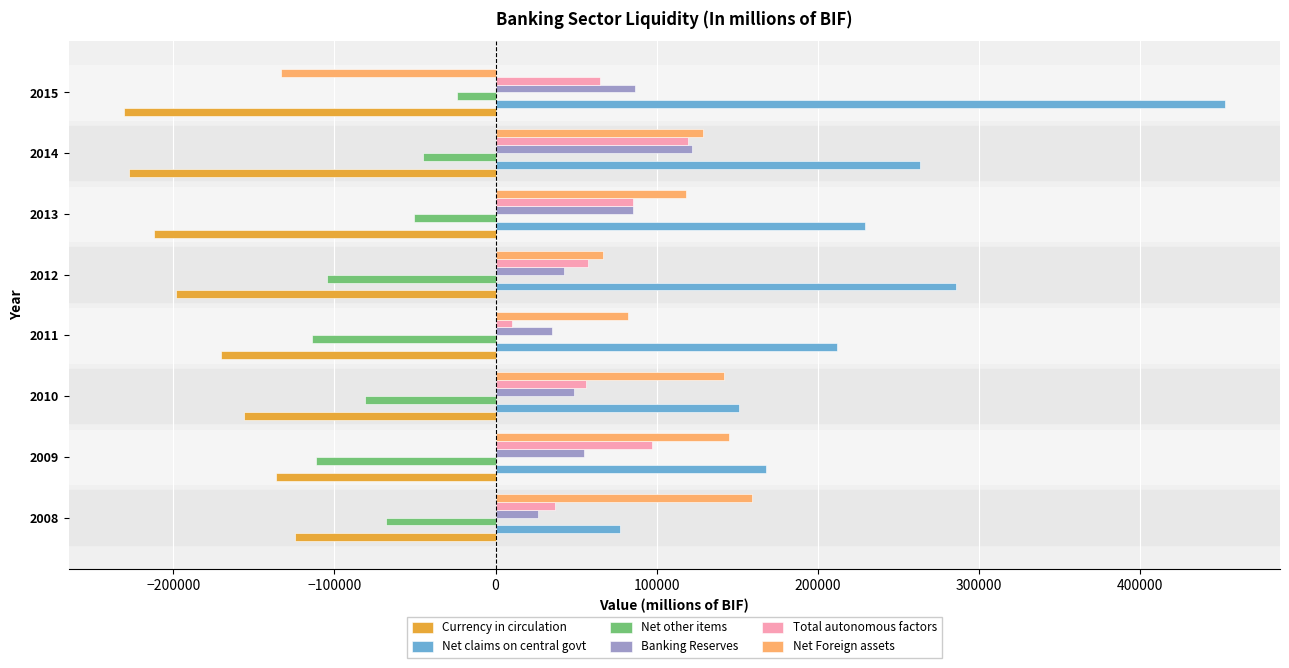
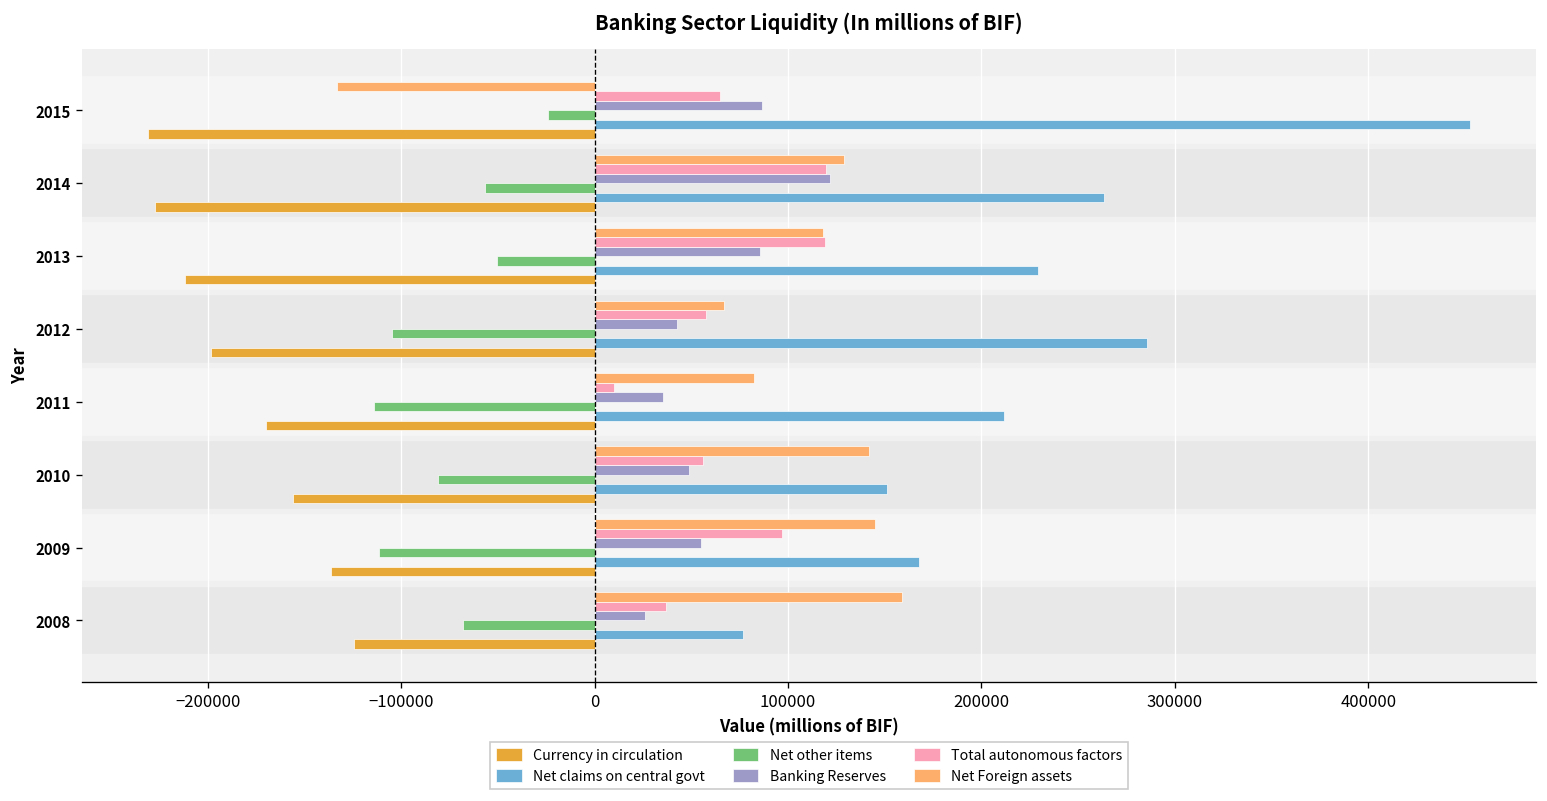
Net other items, 2014: -45000 -> -56000
Total autonomous factors, 2013: 85000 -> 119000
